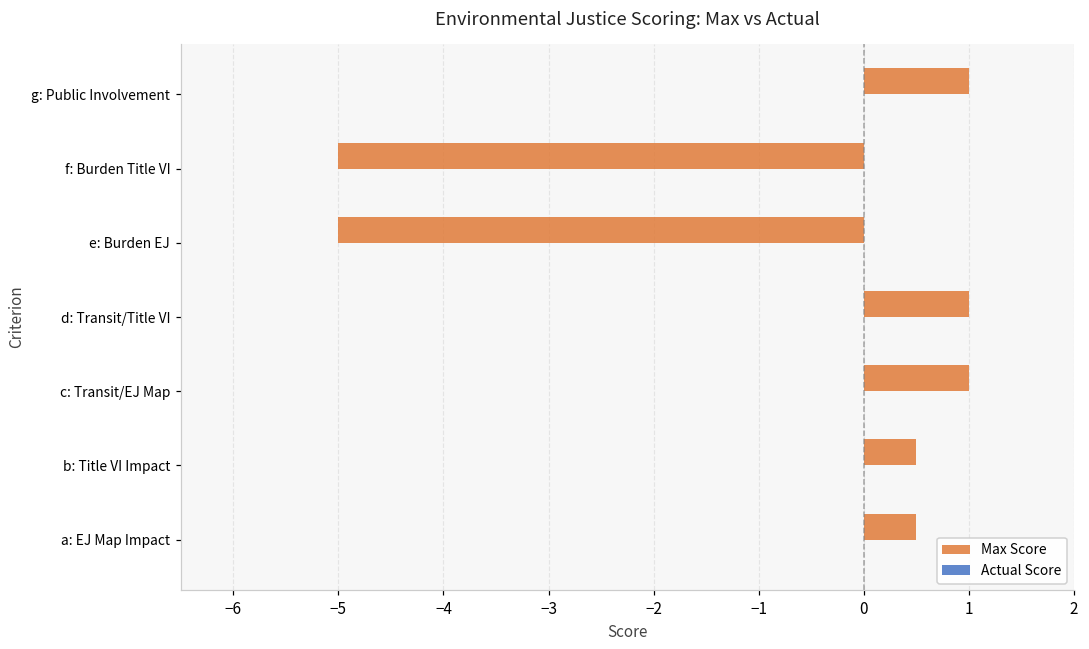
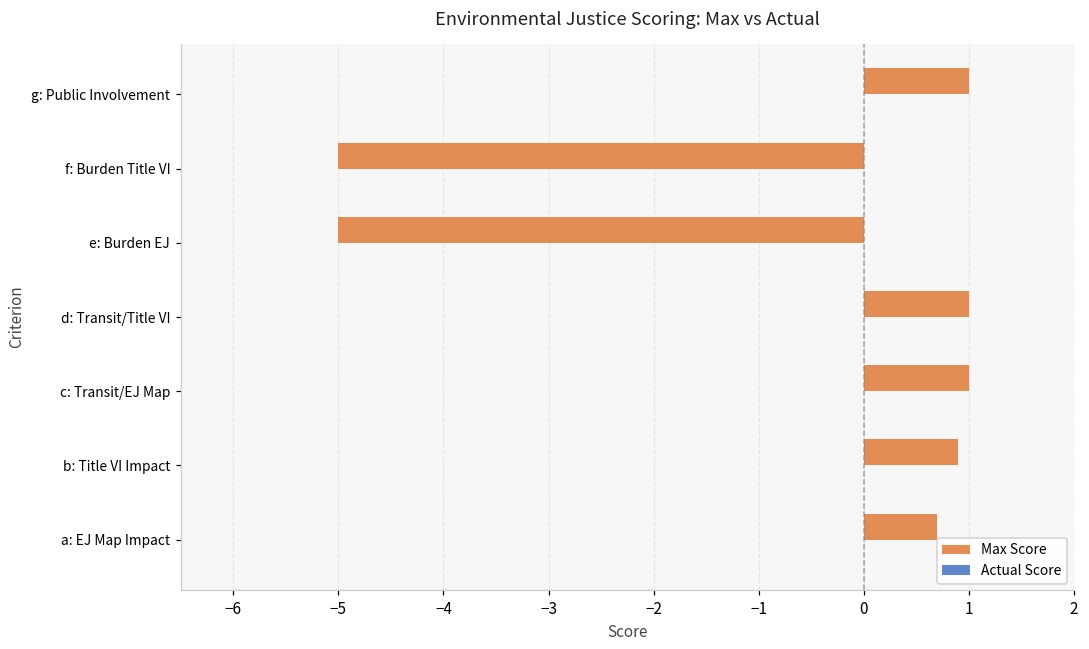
Max Score, b: Title VI Impact: 0.5 -> 0.9
Max Score, a: EJ Map Impact: 0.5 -> 0.7
